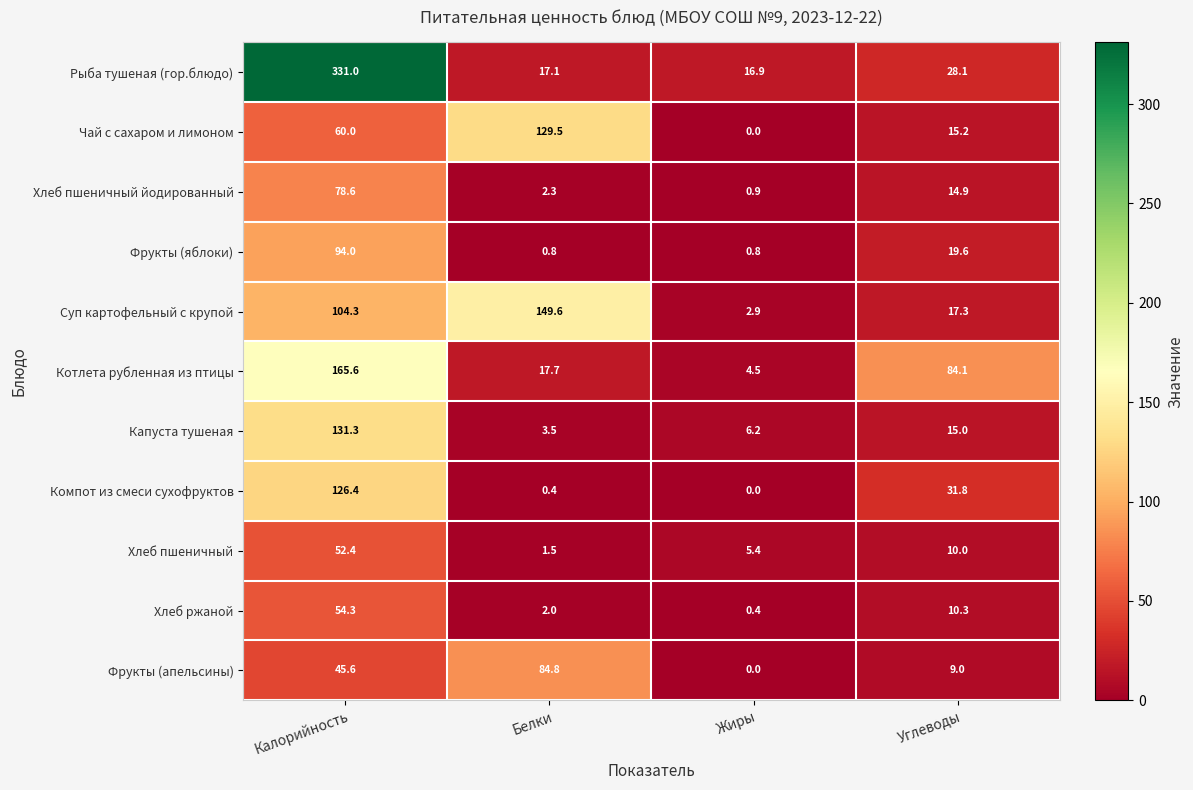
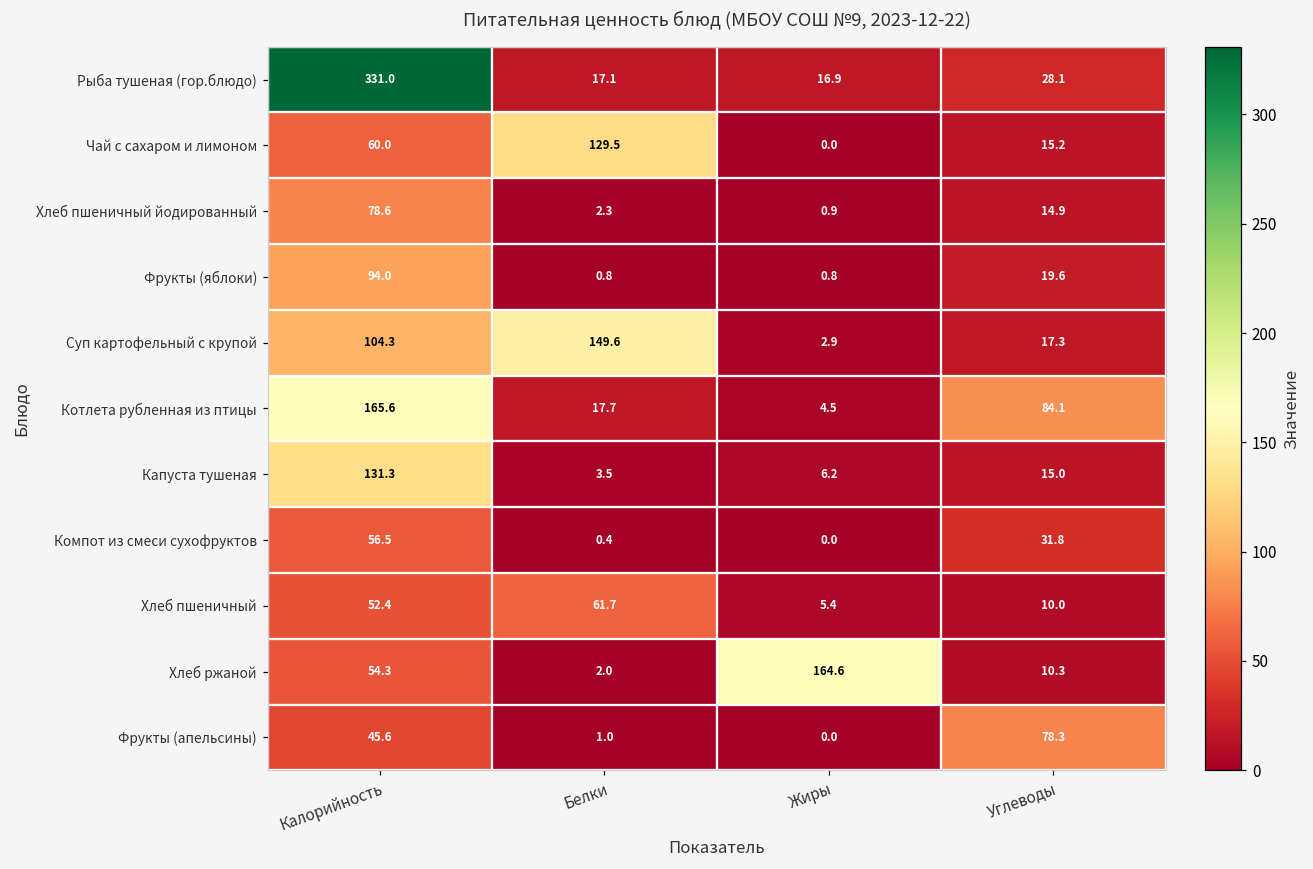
Компот из смеси сухофруктов, Калорийность: 126.4 -> 56.5
Хлеб пшеничный, Белки: 1.5 -> 61.7
Хлеб ржаной, Жиры: 0.4 -> 164.6
Фрукты (апельсины), Белки: 84.8 -> 1.0
Фрукты (апельсины), Углеводы: 9.0 -> 78.3
